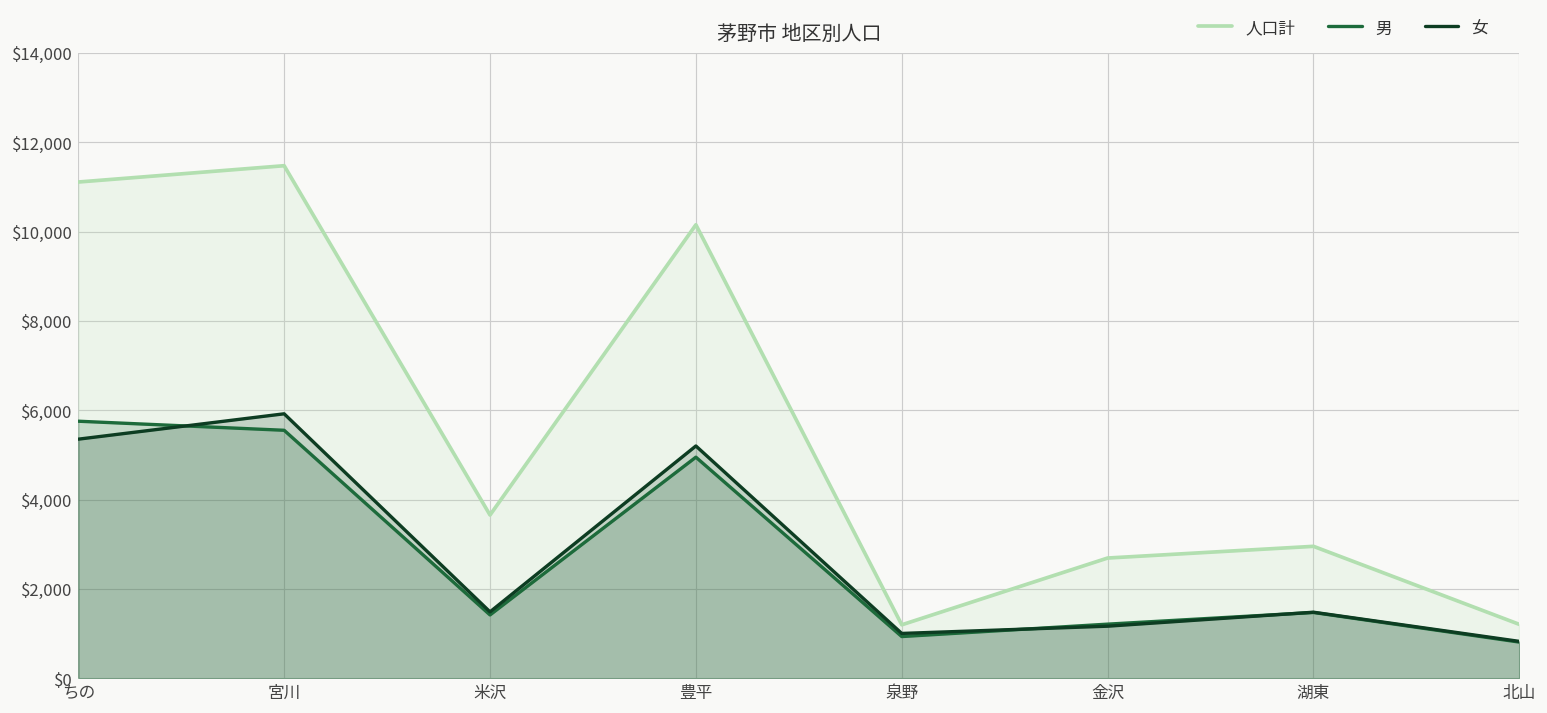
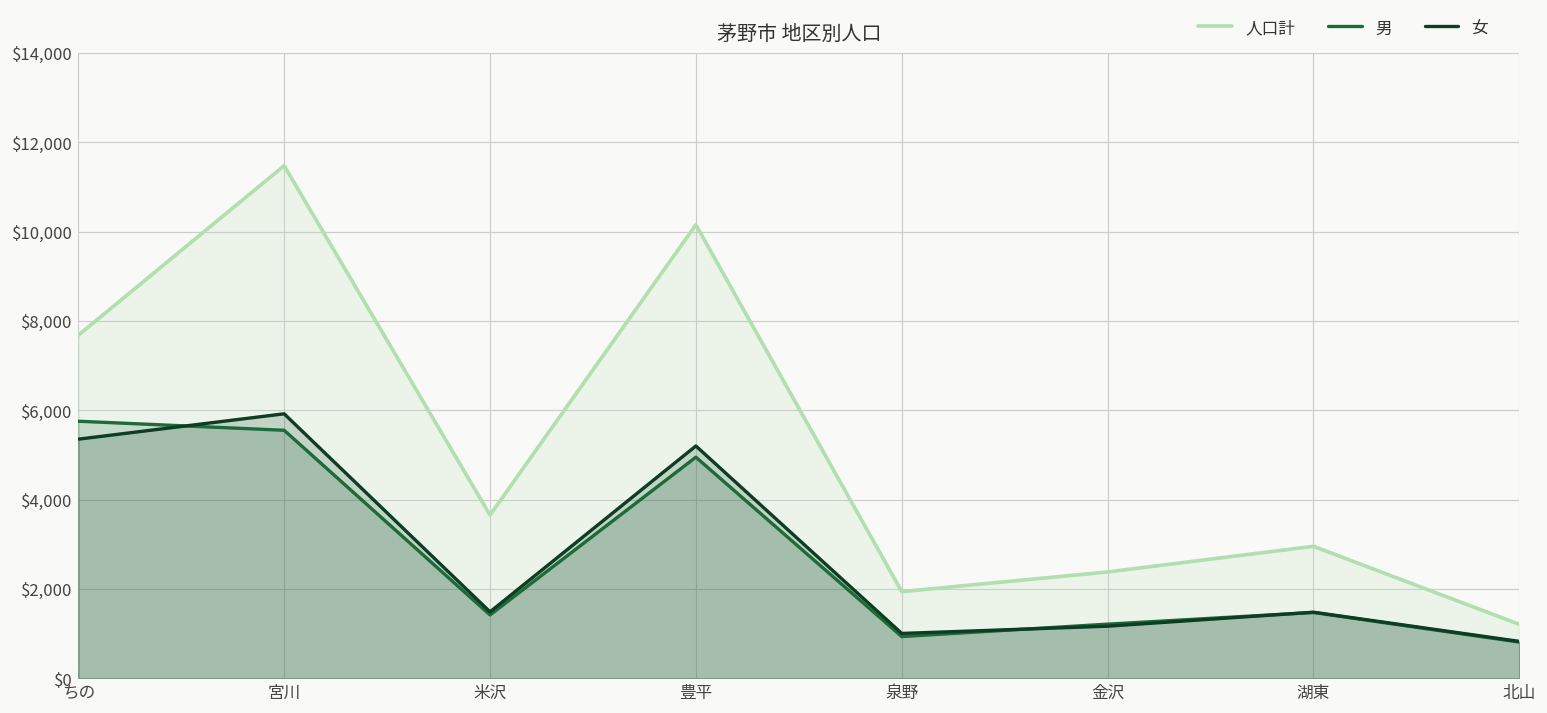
人口計, ちの: $11,100 -> $7,700
人口計, 泉野: $1,200 -> $1,900
人口計, 金沢: $2,700 -> $2,400
